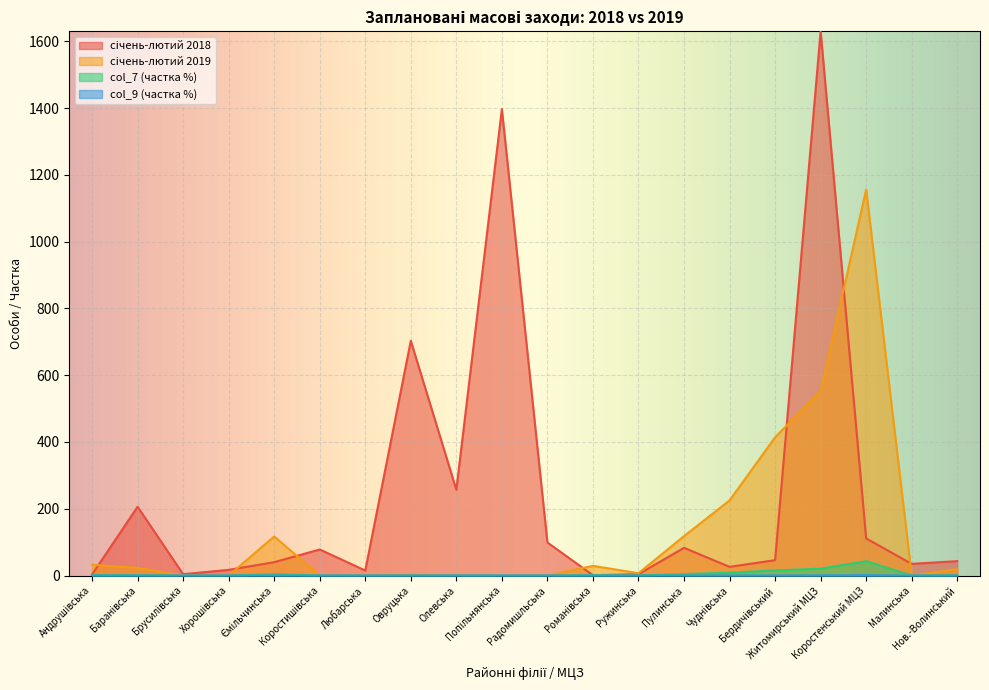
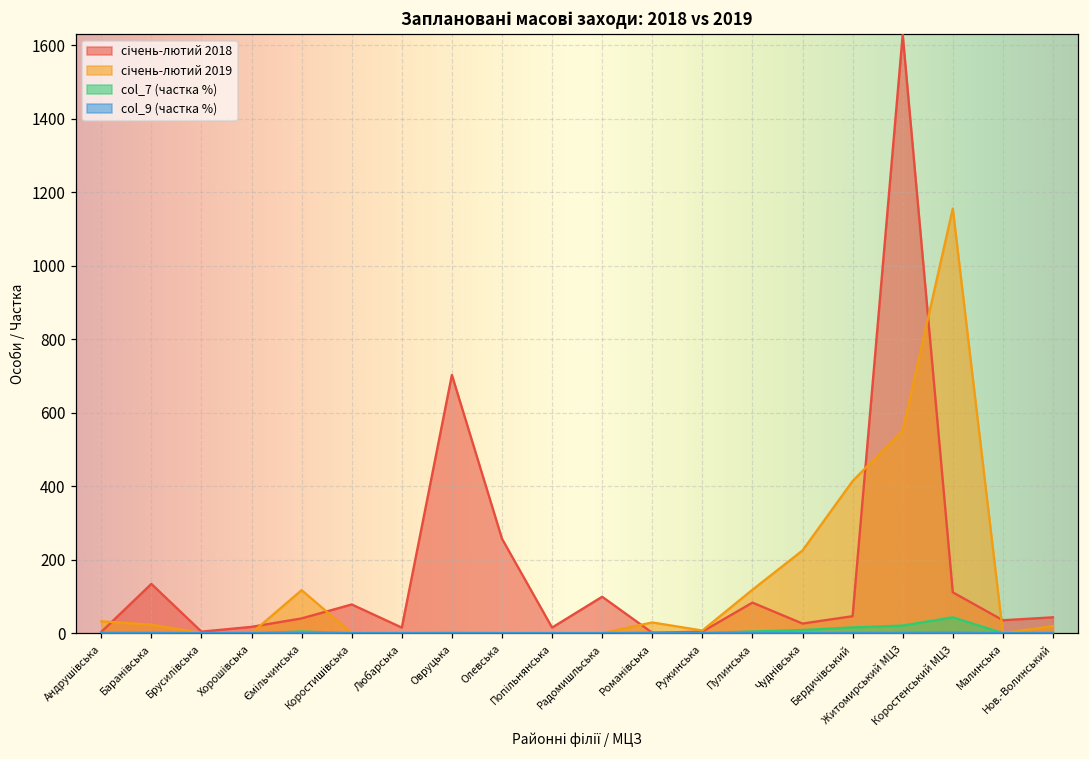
січень-лютий 2018, Баранівська: 210 -> 130
січень-лютий 2018, Попільнянська: 1400 -> 20
